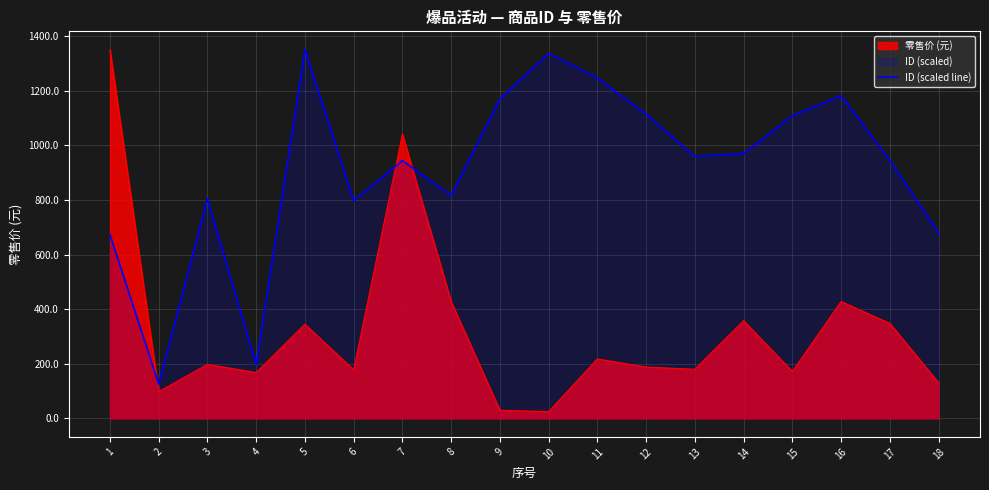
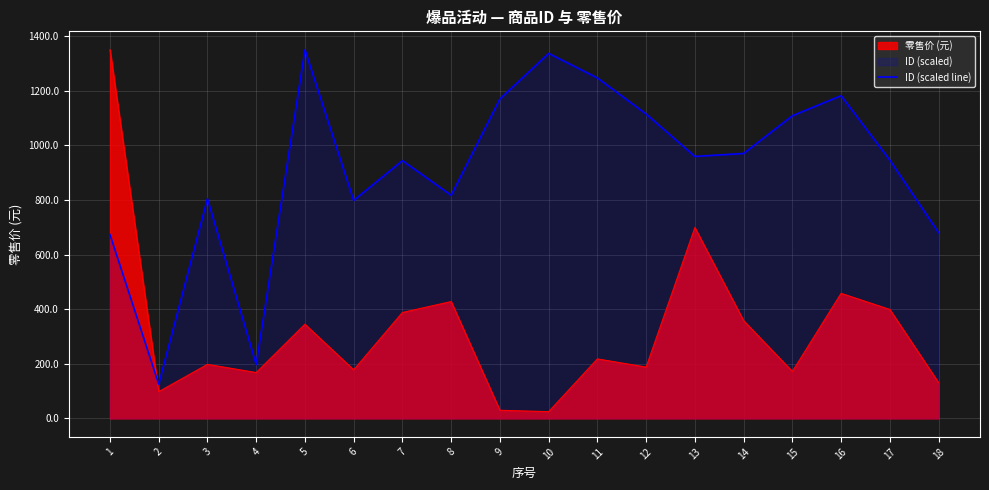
零售价 (元), 7: 1040 -> 390
零售价 (元), 13: 180 -> 700
零售价 (元), 16: 430 -> 460
零售价 (元), 17: 350 -> 400
